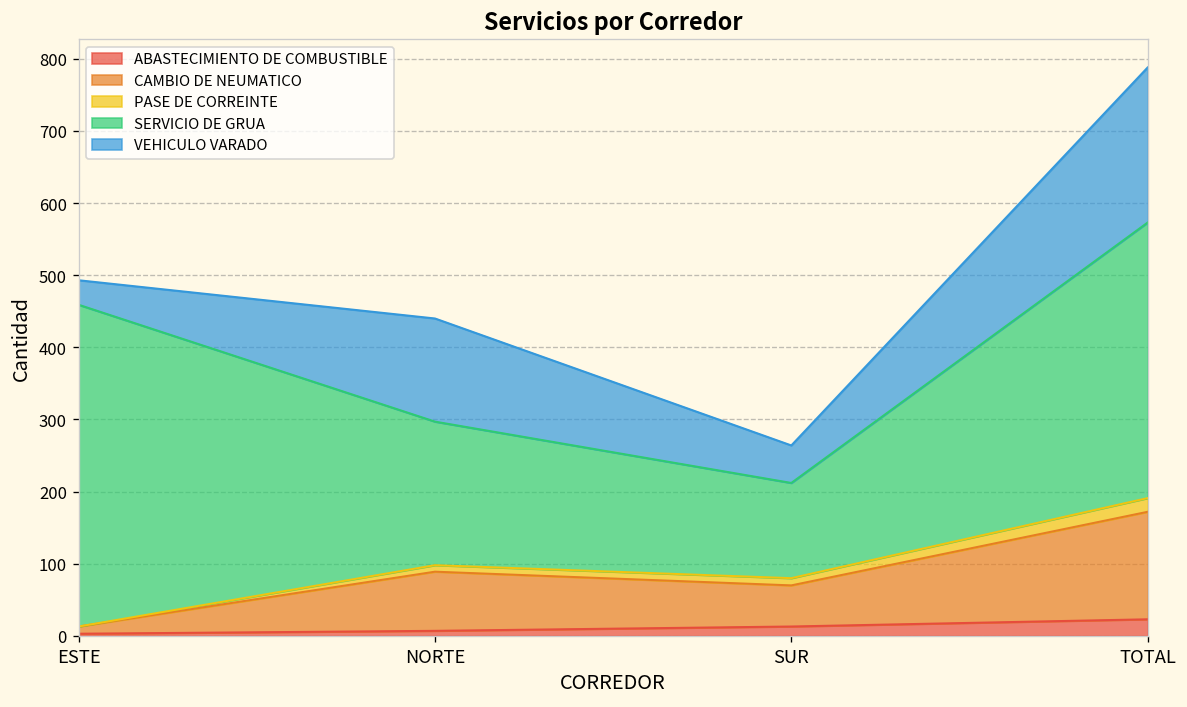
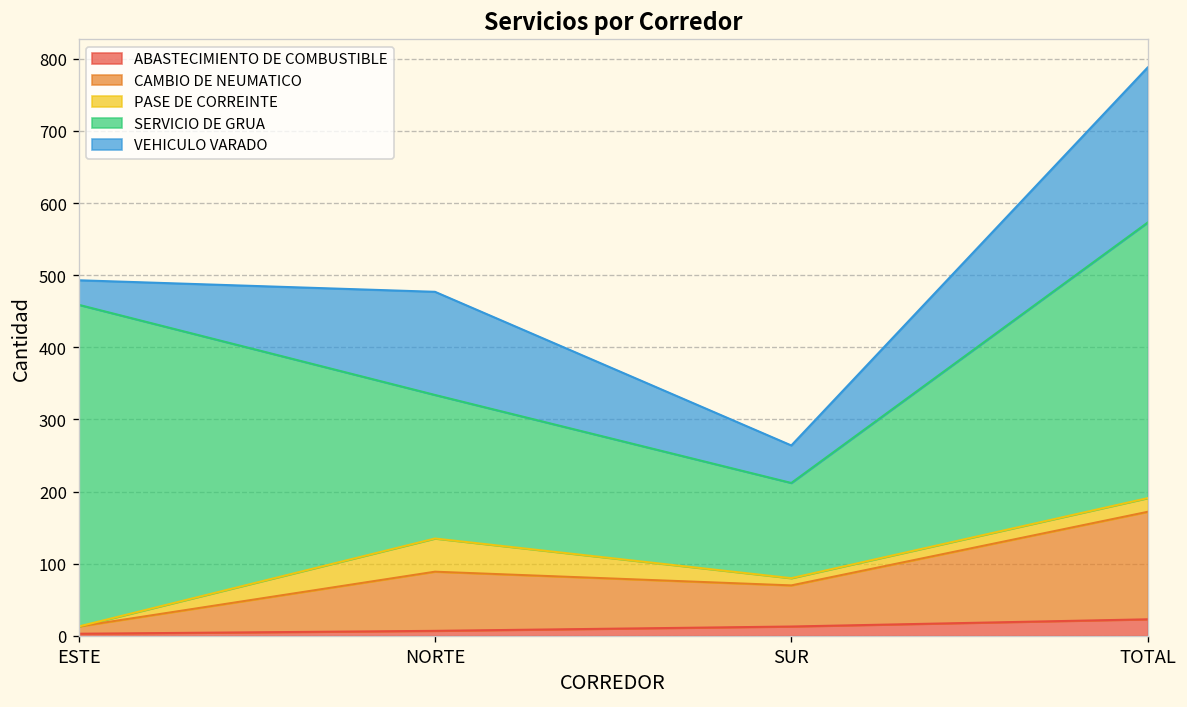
PASE DE CORREINTE, NORTE: 10 -> 50
